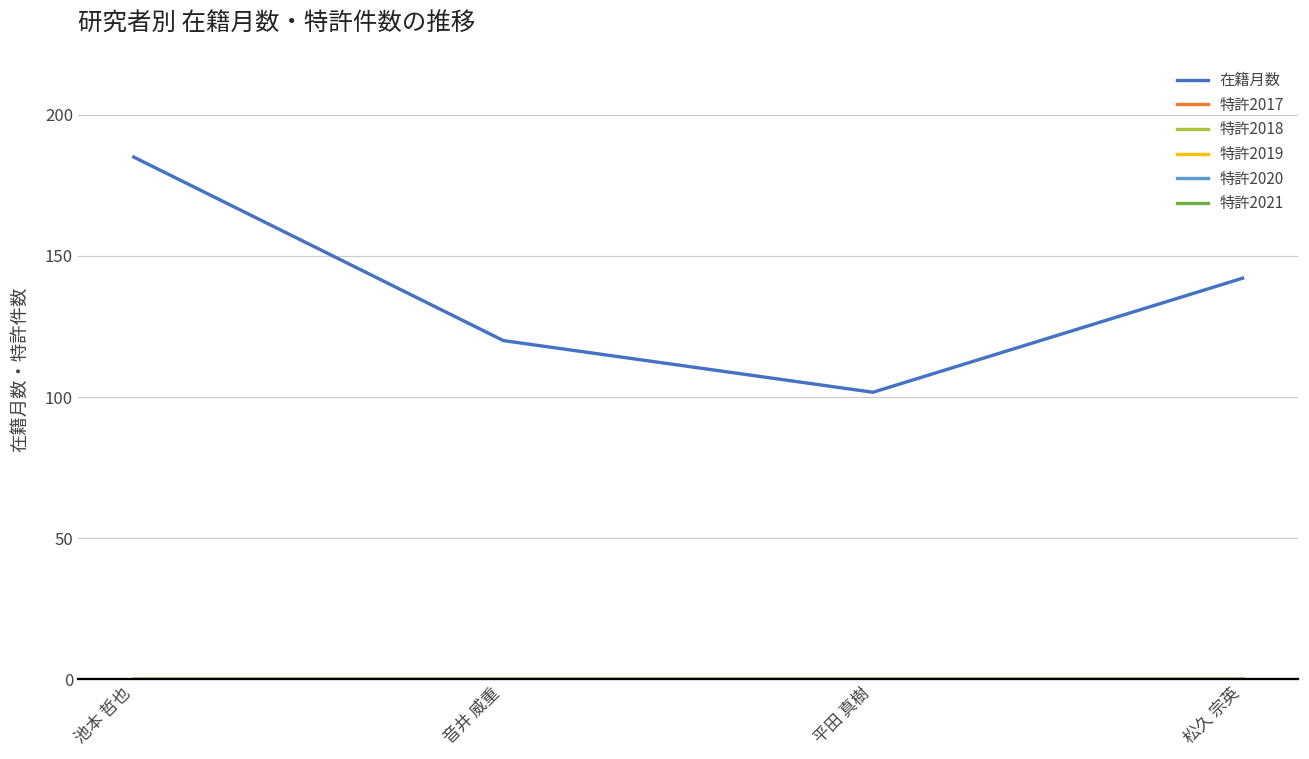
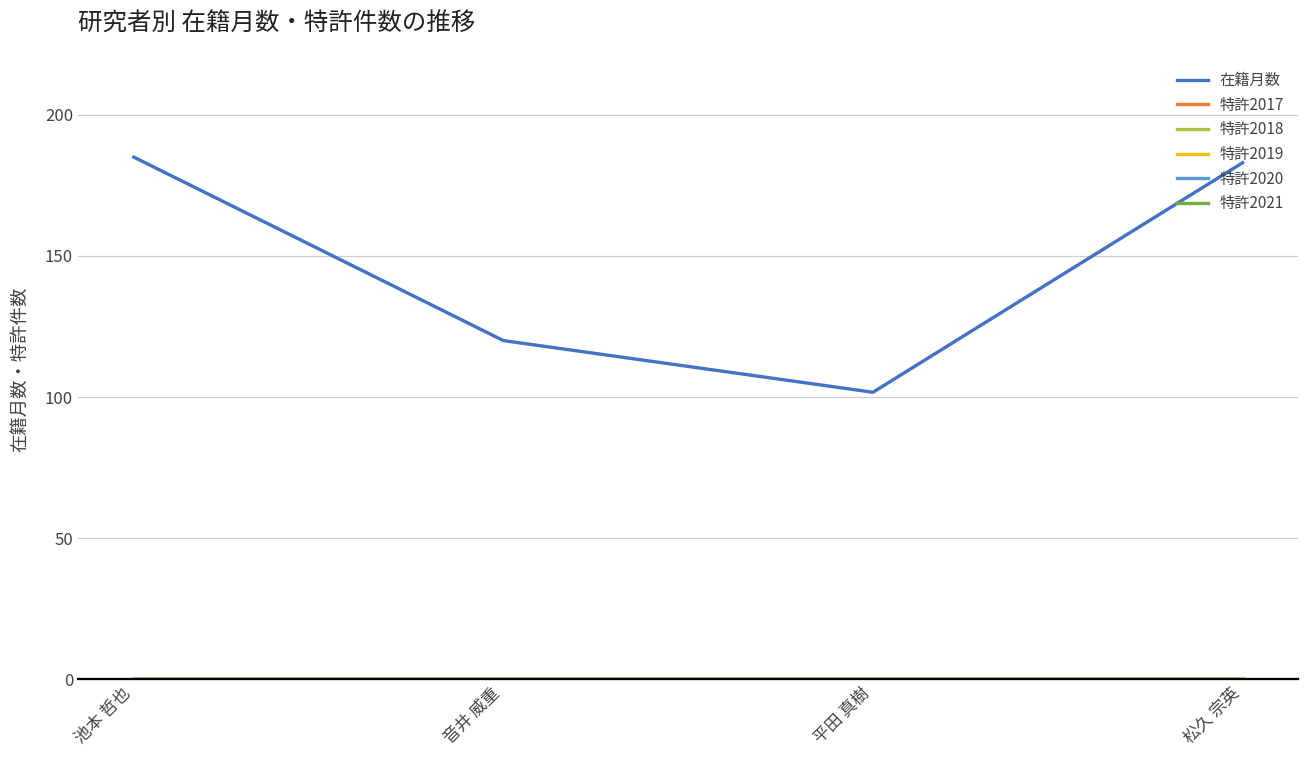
在籍月数, 松久 宗英: 142 -> 183
